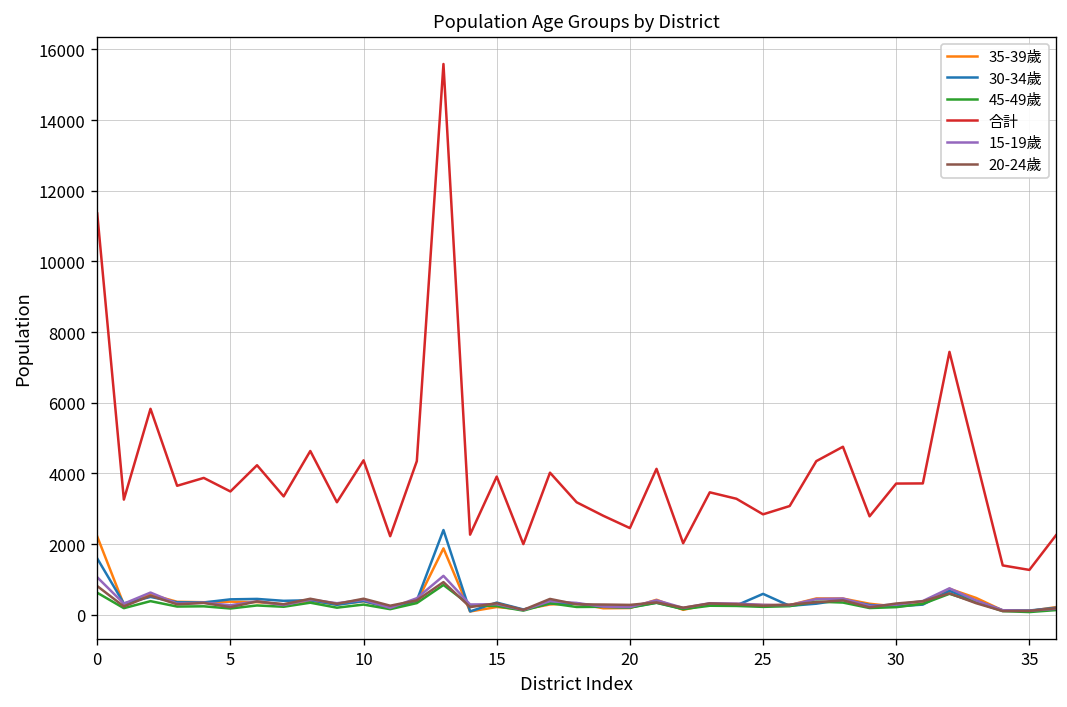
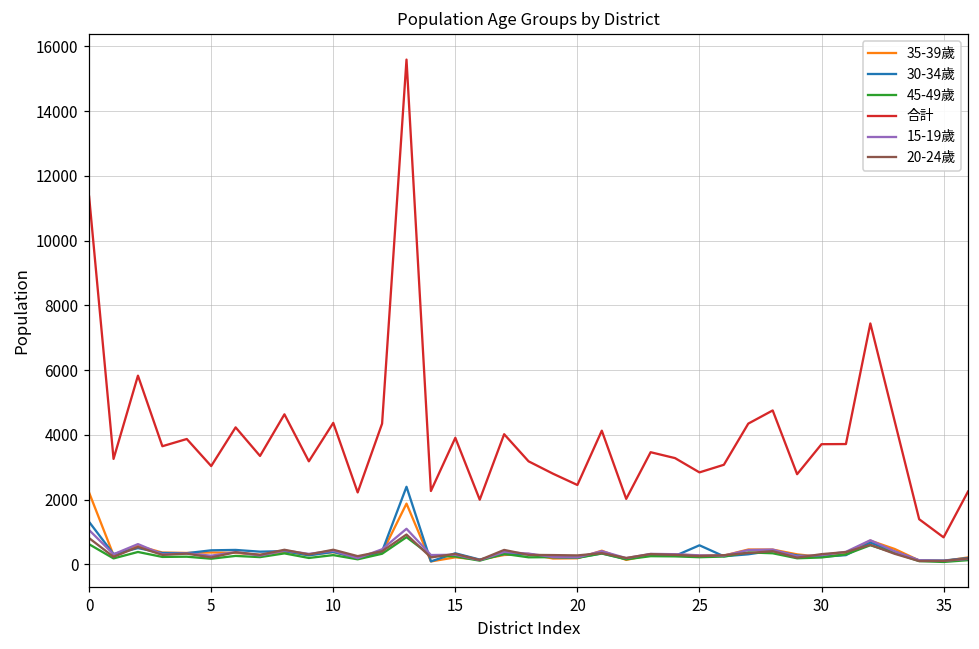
30-34歲, 0: 1600 -> 1300
合計, 5: 3500 -> 3000
合計, 35: 1300 -> 800
